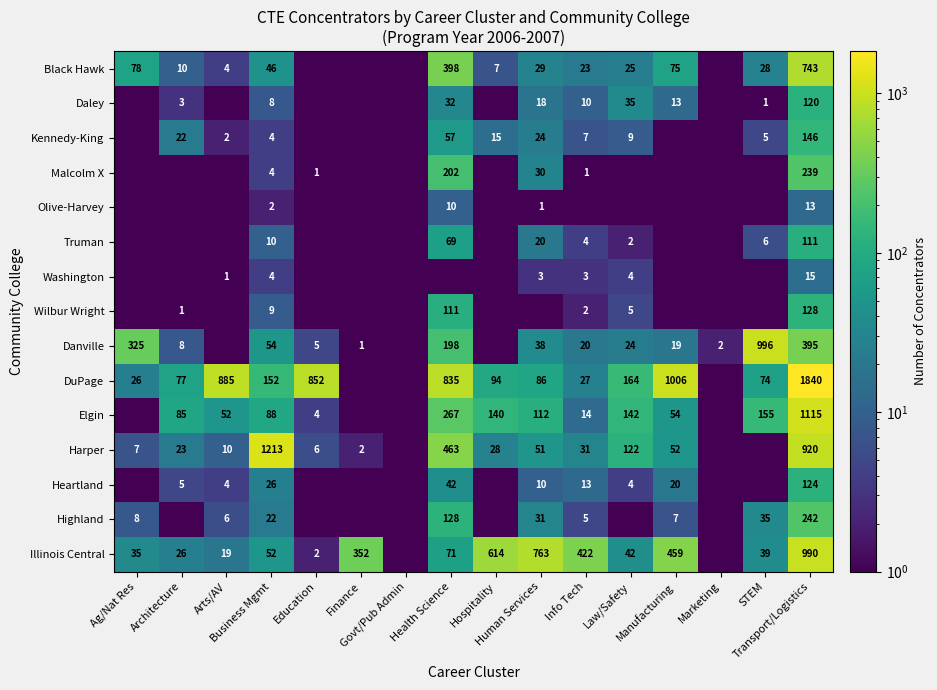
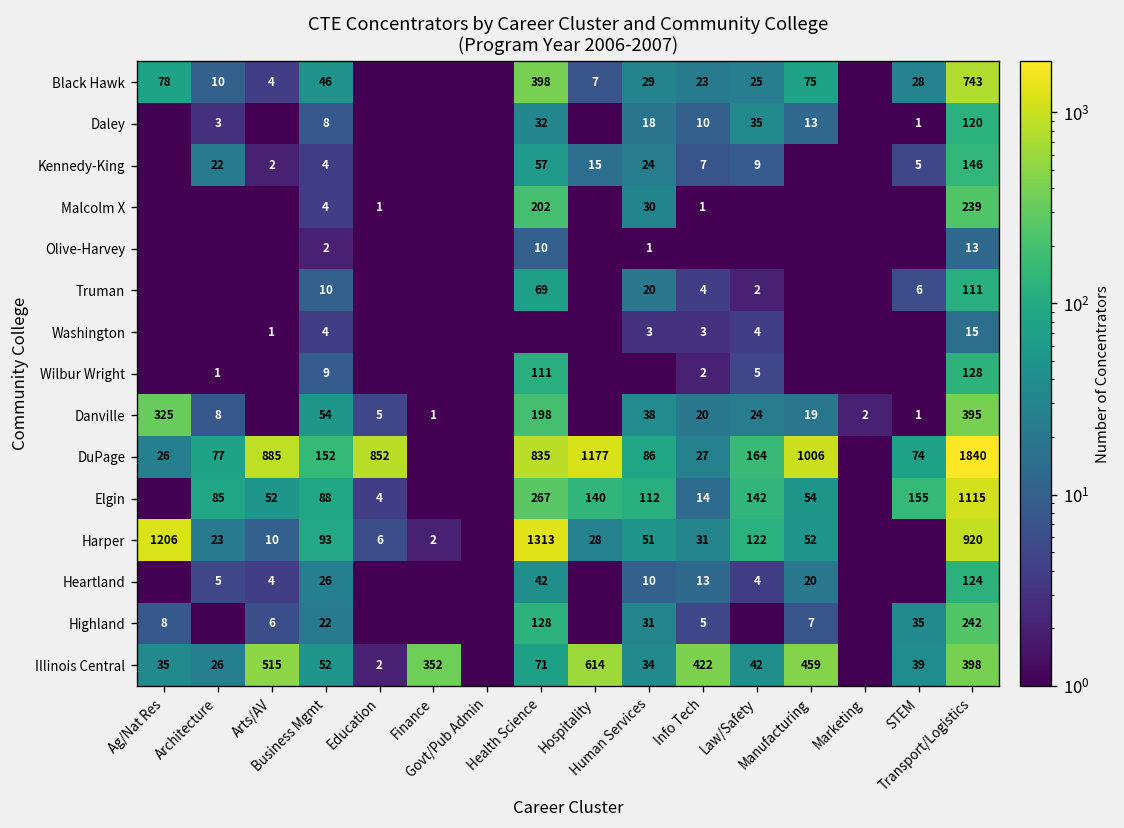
Danville, STEM: 996 -> 1
DuPage, Hospitality: 94 -> 1177
Harper, Ag/Nat Res: 7 -> 1206
Harper, Business Mgmt: 1213 -> 93
Harper, Health Science: 463 -> 1313
Illinois Central, Arts/AV: 19 -> 515
Illinois Central, Human Services: 763 -> 34
Illinois Central, Transport/Logistics: 990 -> 398
